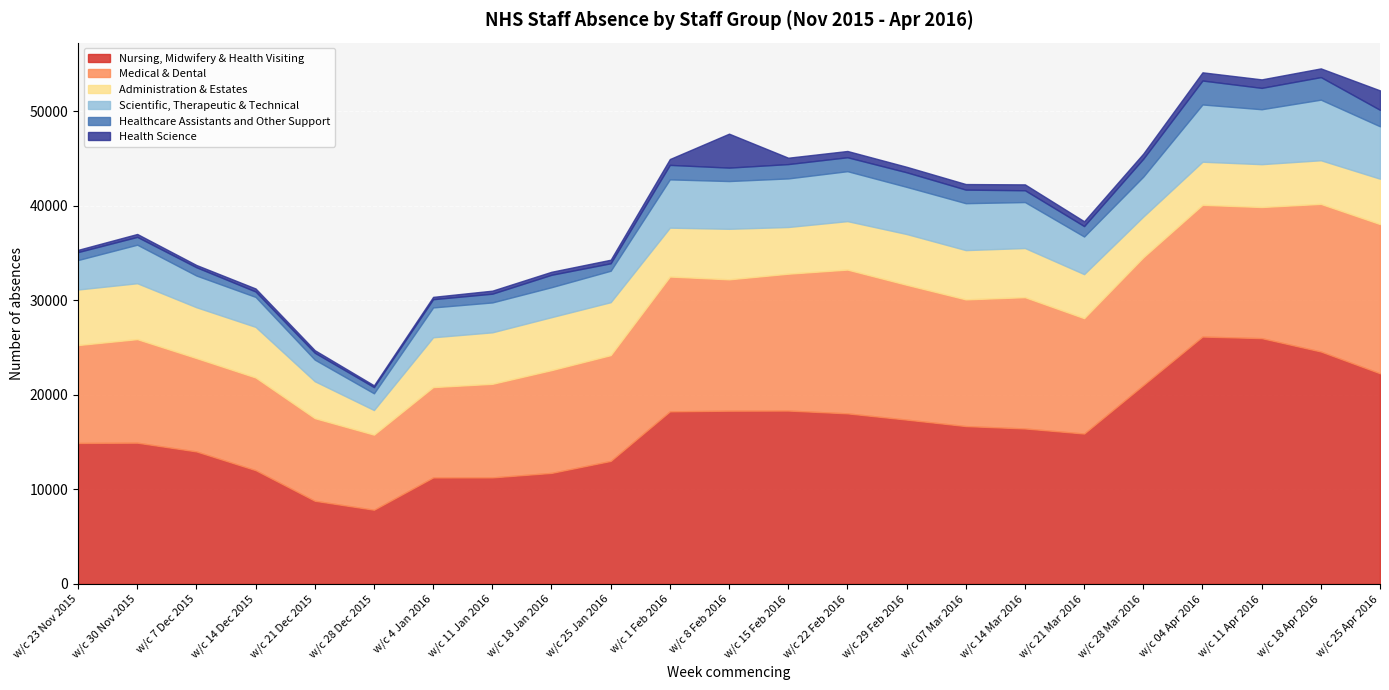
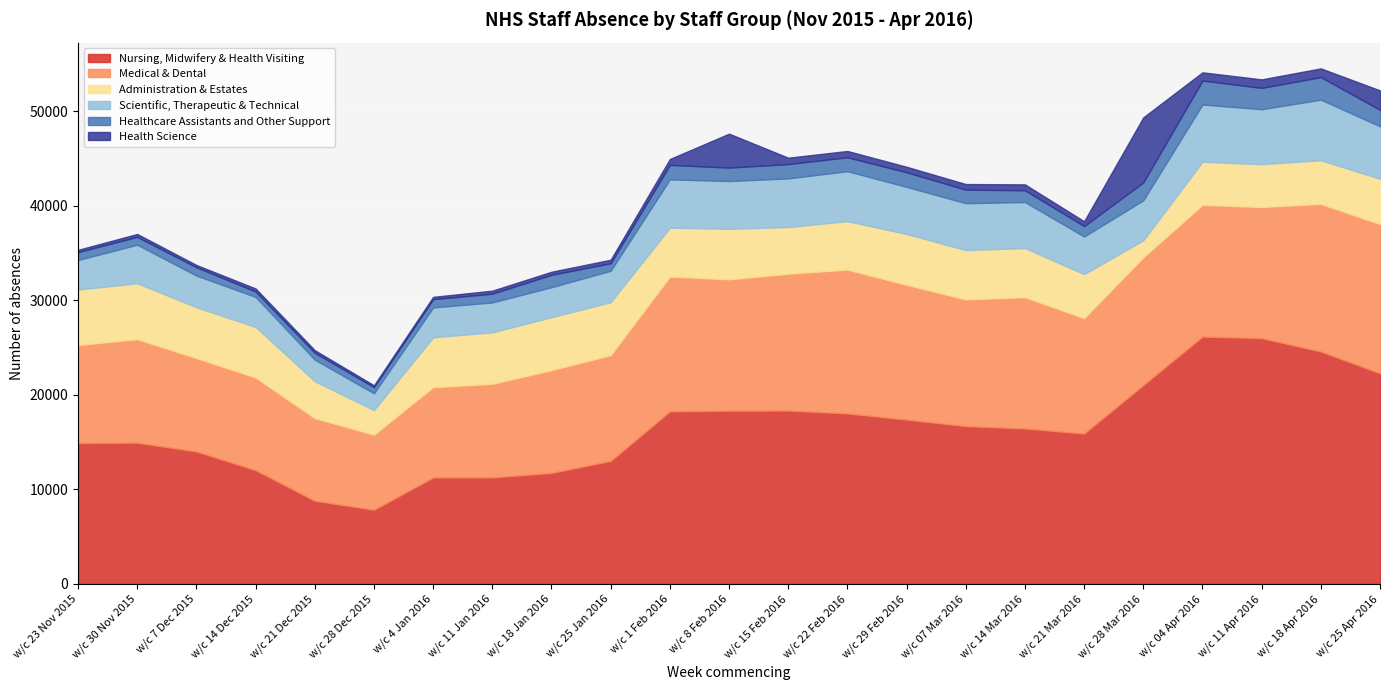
Administration & Estates, w/c 28 Mar 2016: 4000 -> 2000
Health Science, w/c 28 Mar 2016: 1000 -> 7000
